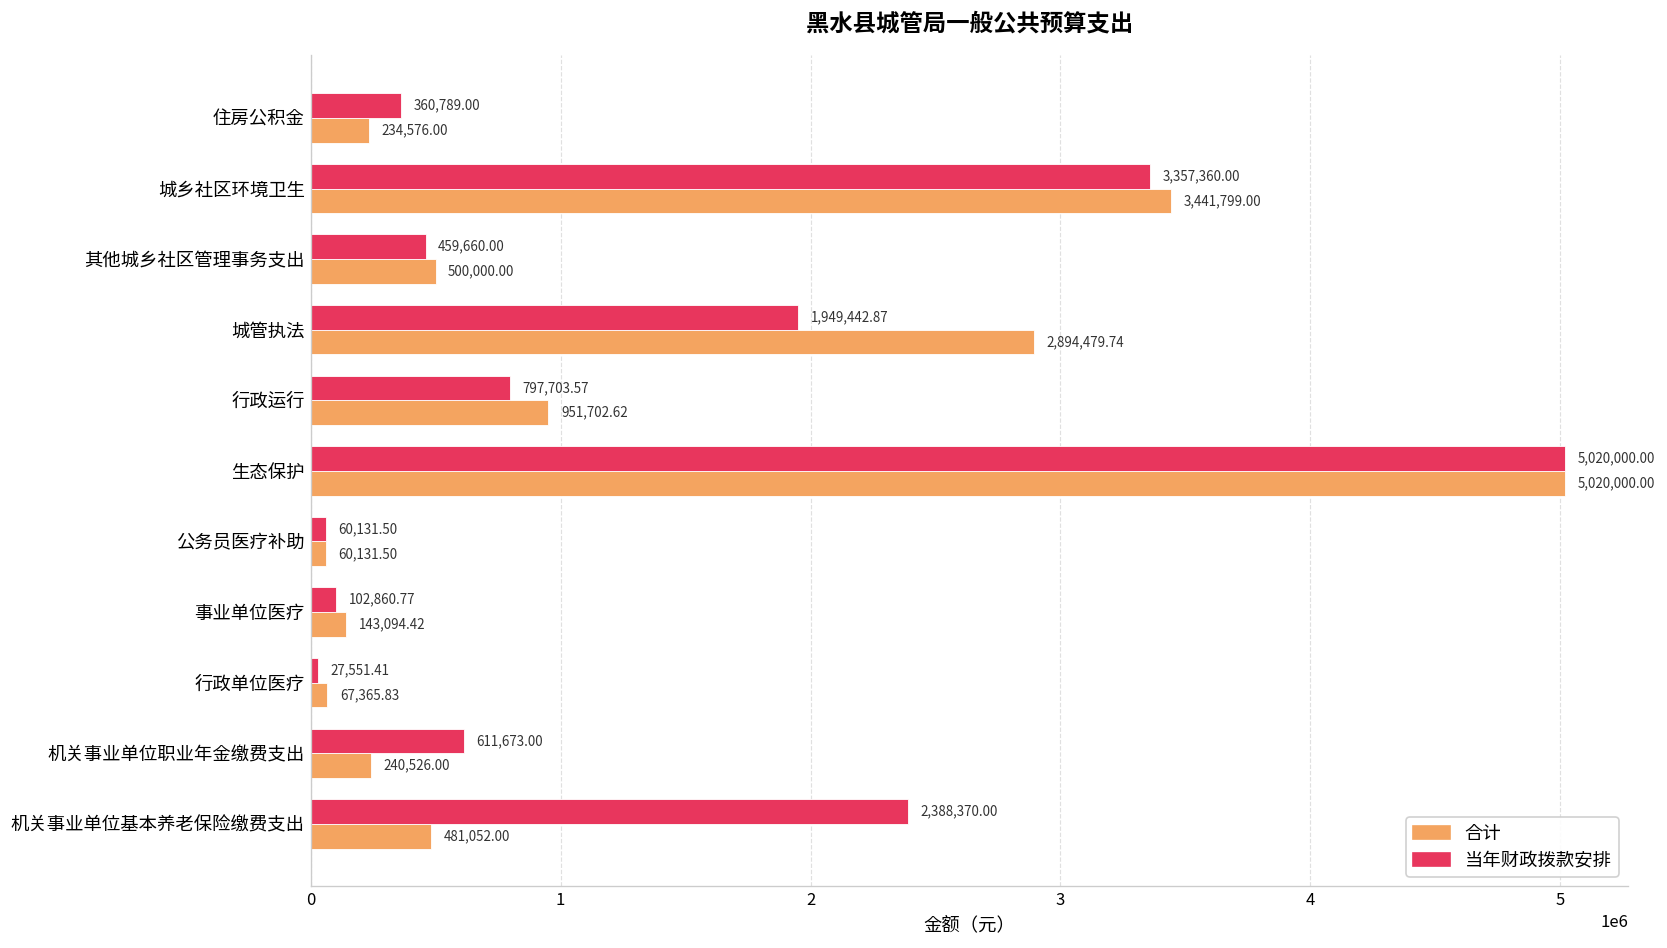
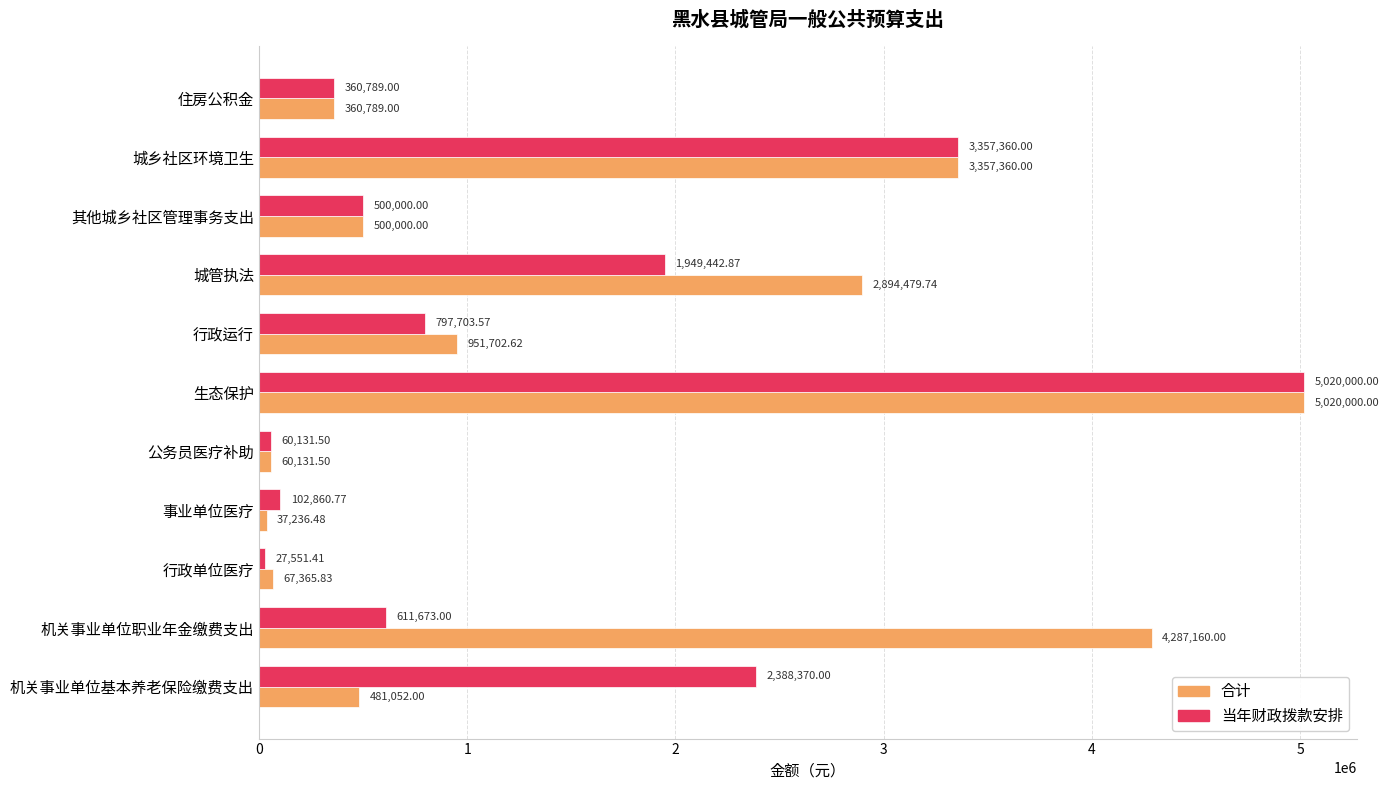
合计, 住房公积金: 234,576.00 -> 360,789.00
合计, 城乡社区环境卫生: 3,441,799.00 -> 3,357,360.00
当年财政拨款安排, 其他城乡社区管理事务支出: 459,660.00 -> 500,000.00
合计, 事业单位医疗: 143,094.42 -> 37,236.48
合计, 机关事业单位职业年金缴费支出: 240,526.00 -> 4,287,160.00
